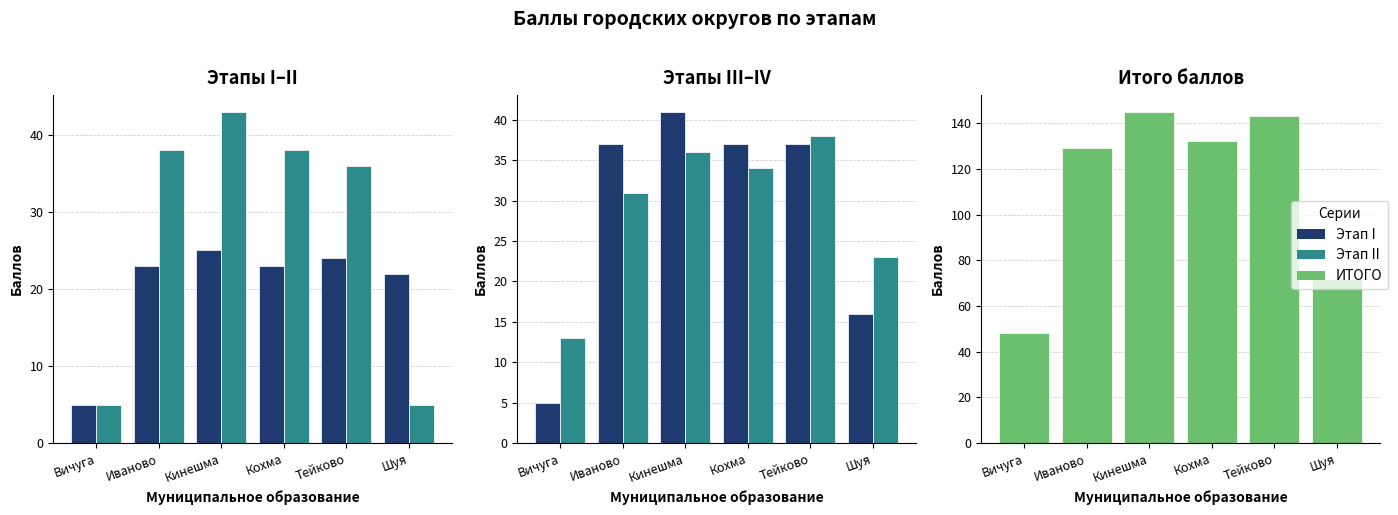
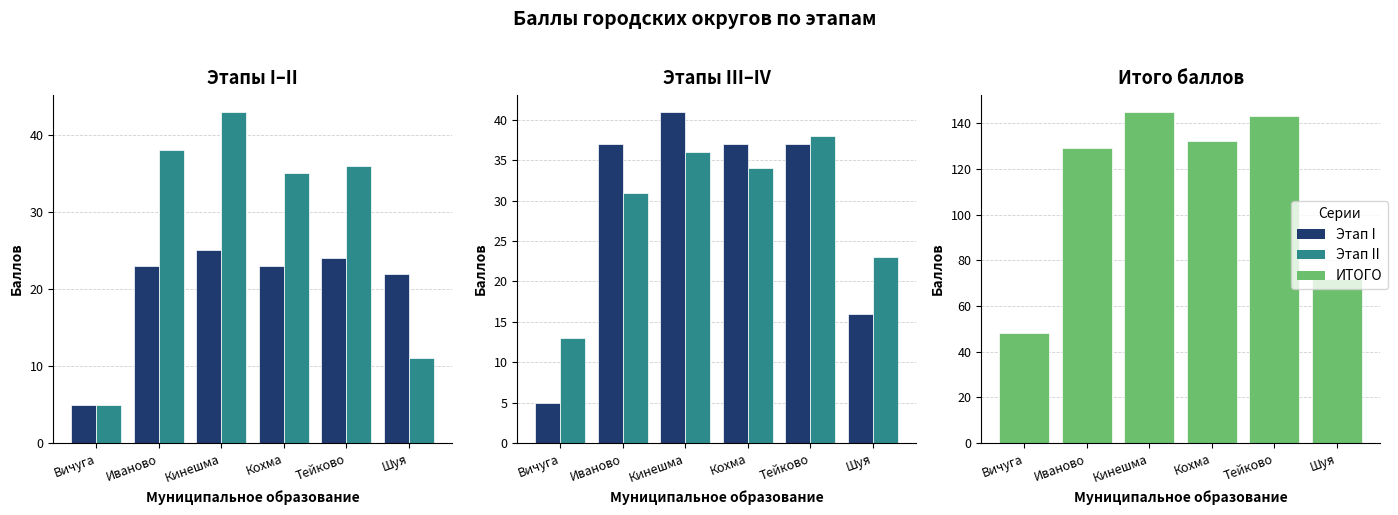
Этапы I–II, Этап II, Кохма: 38 -> 35
Этапы I–II, Этап II, Шуя: 5 -> 11
